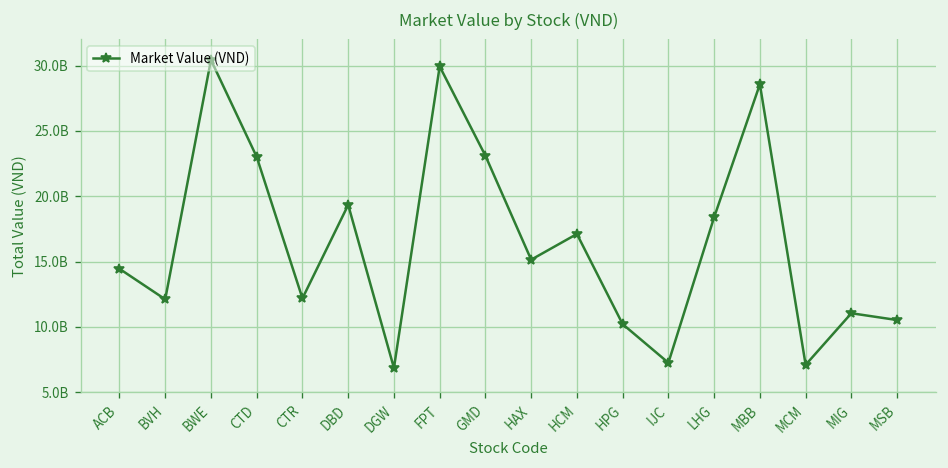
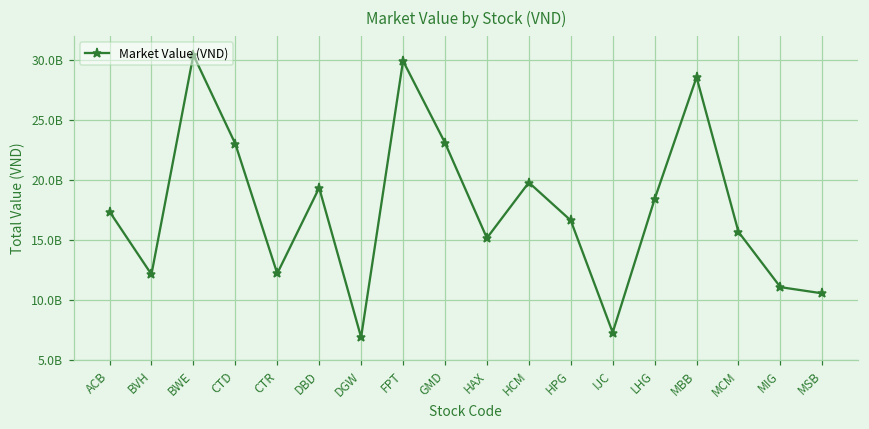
ACB: 14400000000 -> 17400000000
HCM: 17100000000 -> 19800000000
HPG: 10200000000 -> 16600000000
MCM: 7100000000 -> 15700000000
